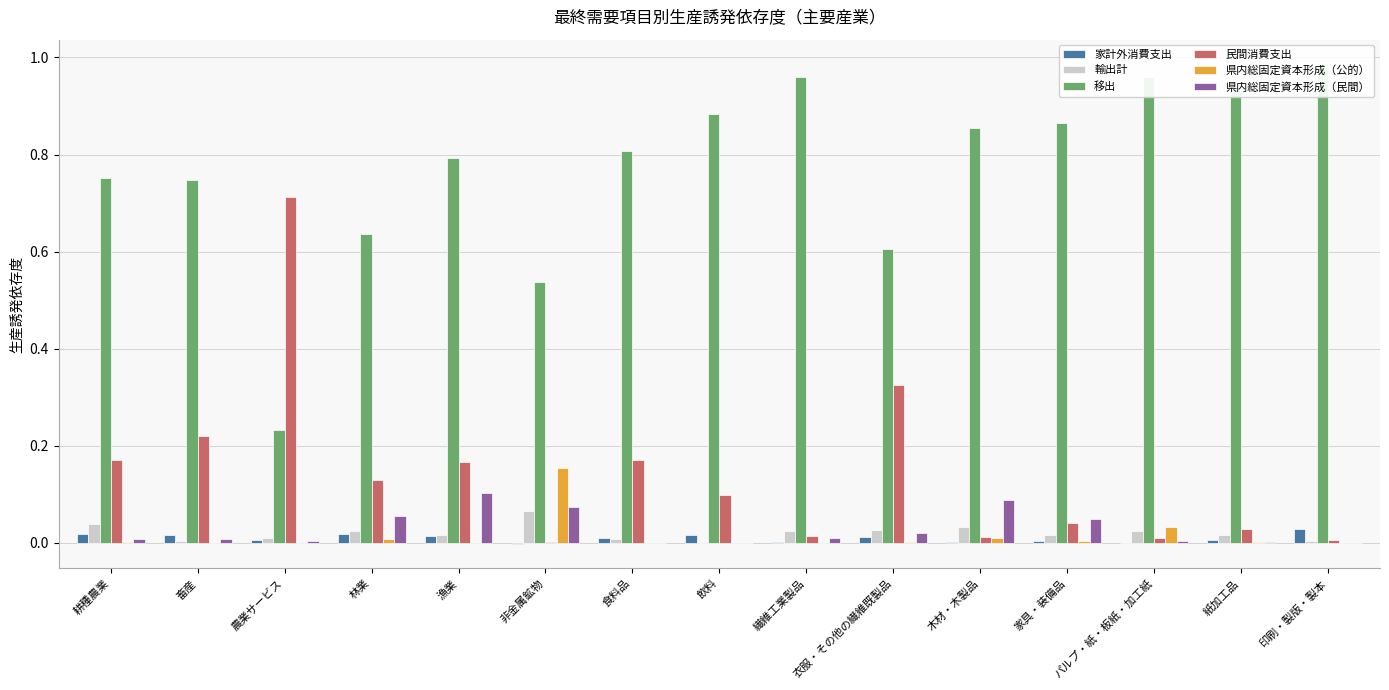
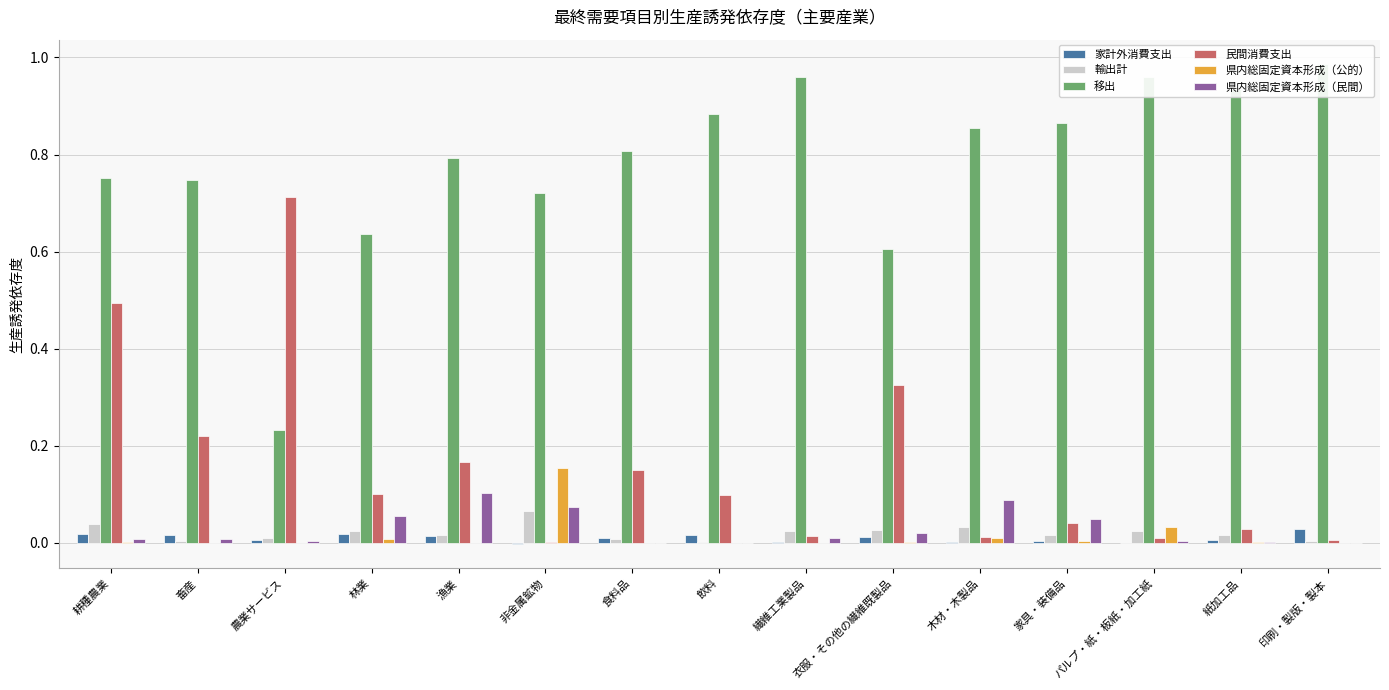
民間消費支出, 耕種農業: 0.17 -> 0.49
民間消費支出, 林業: 0.13 -> 0.10
移出, 非金属鉱物: 0.54 -> 0.72
民間消費支出, 食料品: 0.17 -> 0.15
